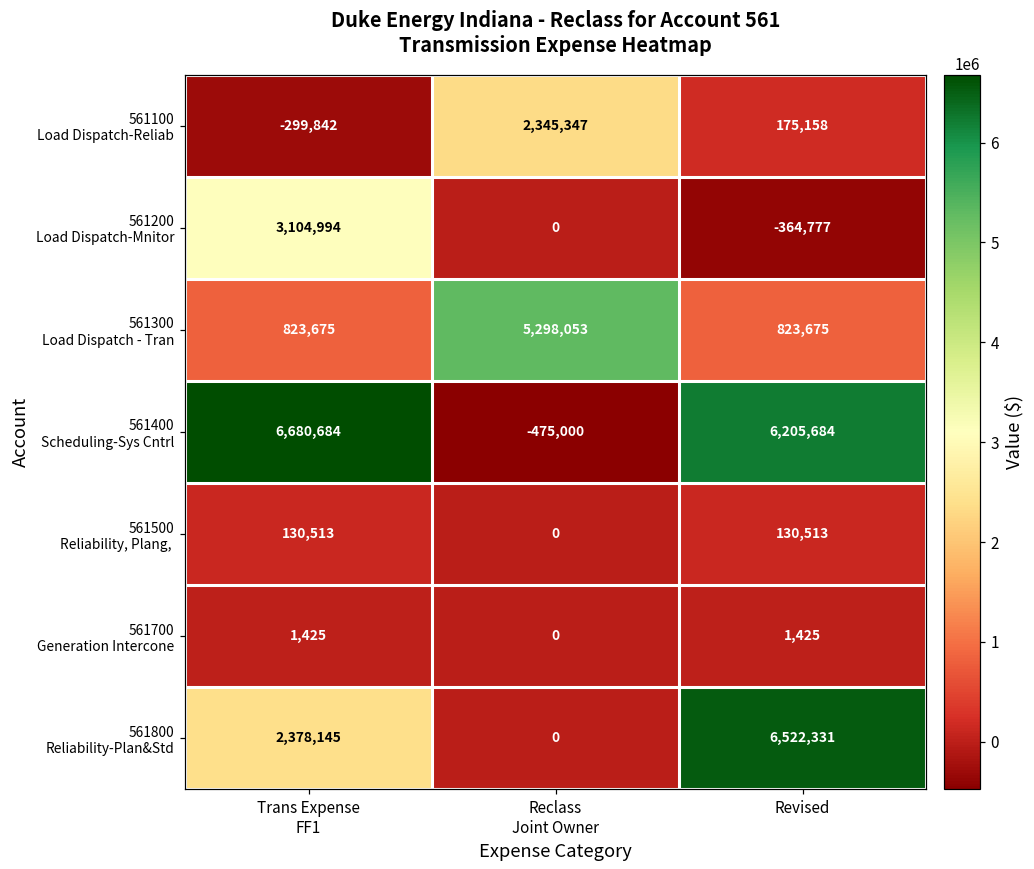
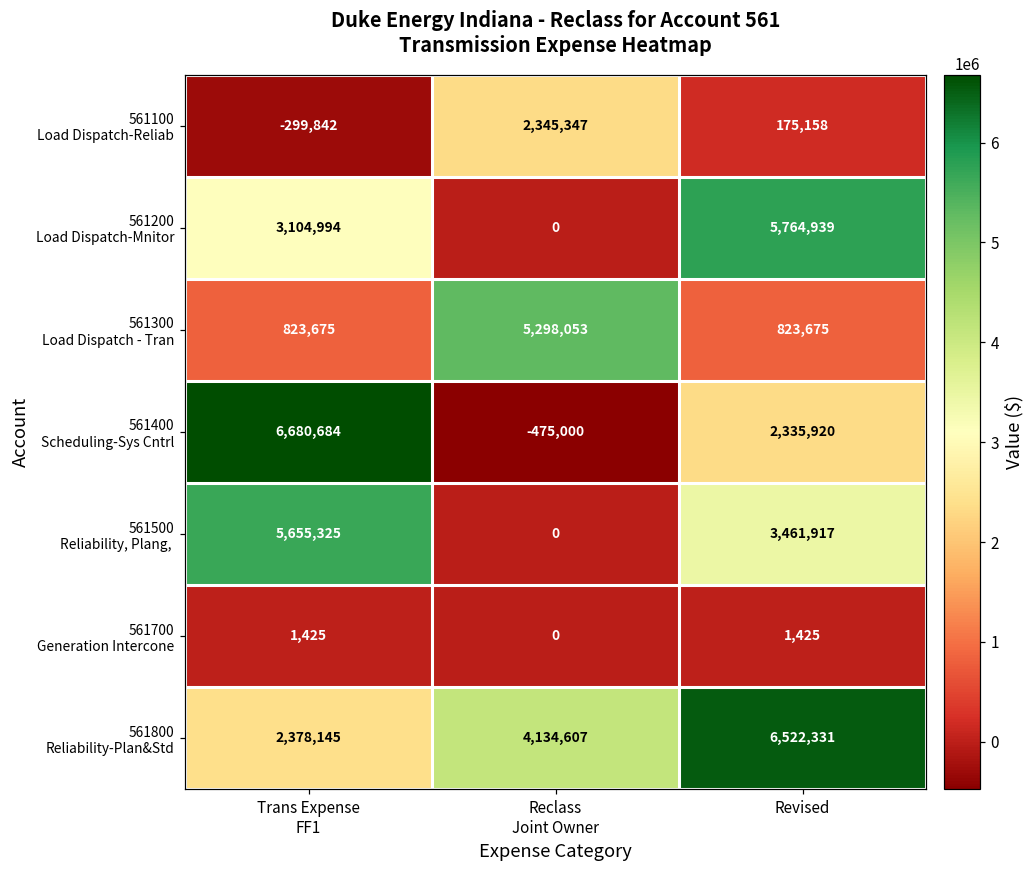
561200 Load Dispatch-Mnitor, Revised: -364,777 -> 5,764,939
561400 Scheduling-Sys Cntrl, Revised: 6,205,684 -> 2,335,920
561500 Reliability, Plang,, Trans Expense FF1: 130,513 -> 5,655,325
561500 Reliability, Plang,, Revised: 130,513 -> 3,461,917
561800 Reliability-Plan&Std, Reclass Joint Owner: 0 -> 4,134,607
